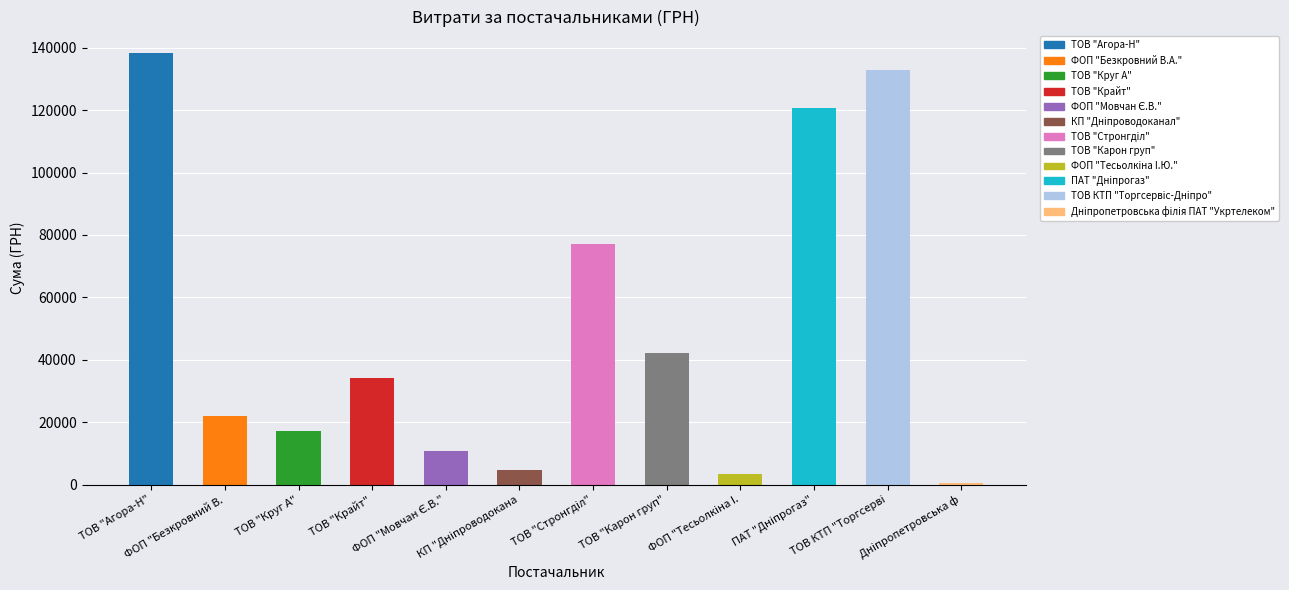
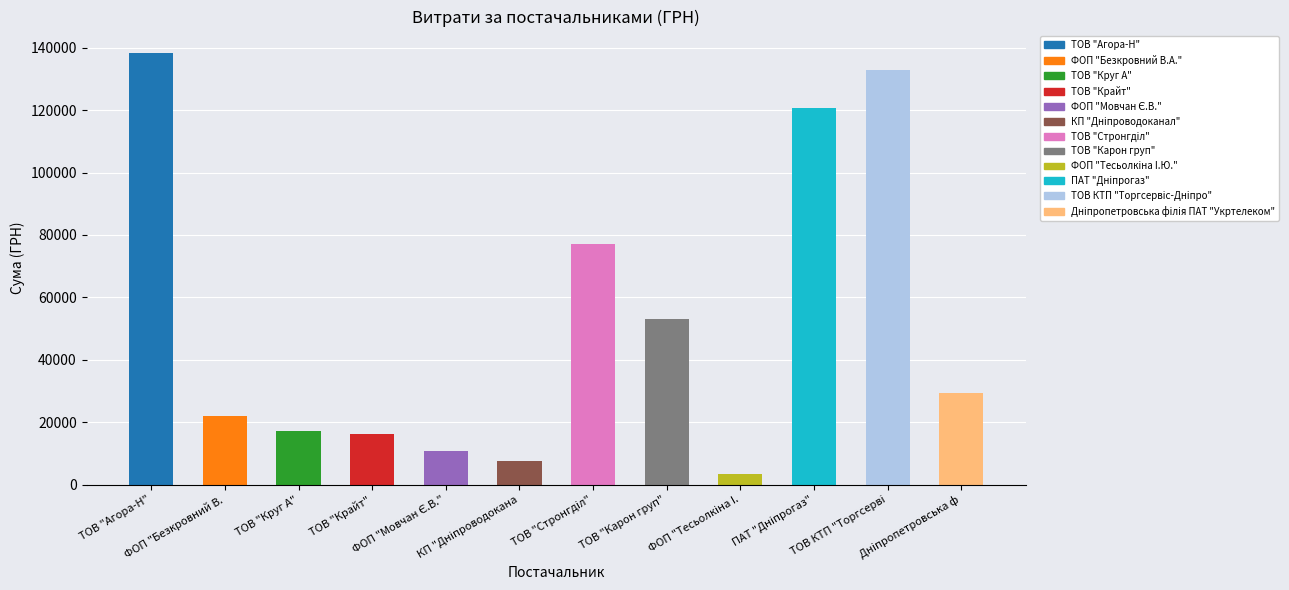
ТОВ "Крайт": 34000 -> 16000
КП "Дніпроводокана: 5000 -> 8000
ТОВ "Карон груп": 42000 -> 53000
Дніпропетровська ф: 0 -> 29000
